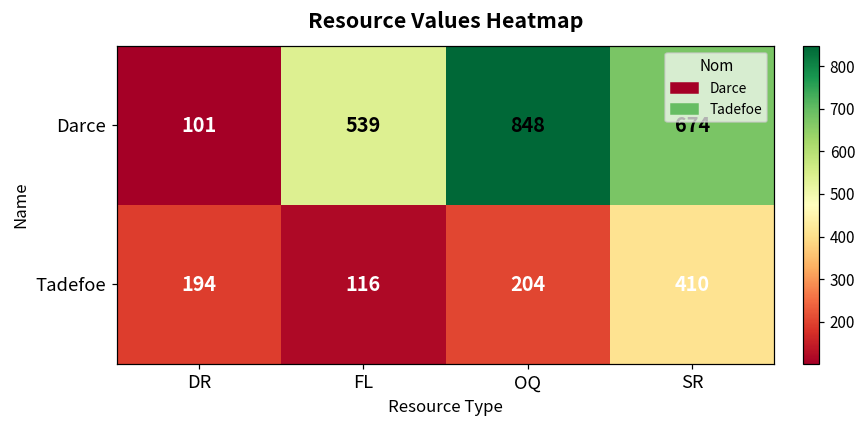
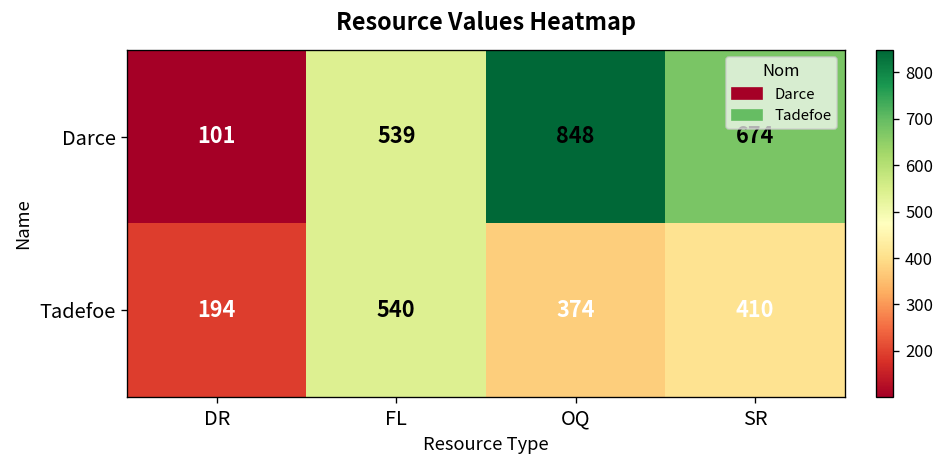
Tadefoe, FL: 116 -> 540
Tadefoe, OQ: 204 -> 374
